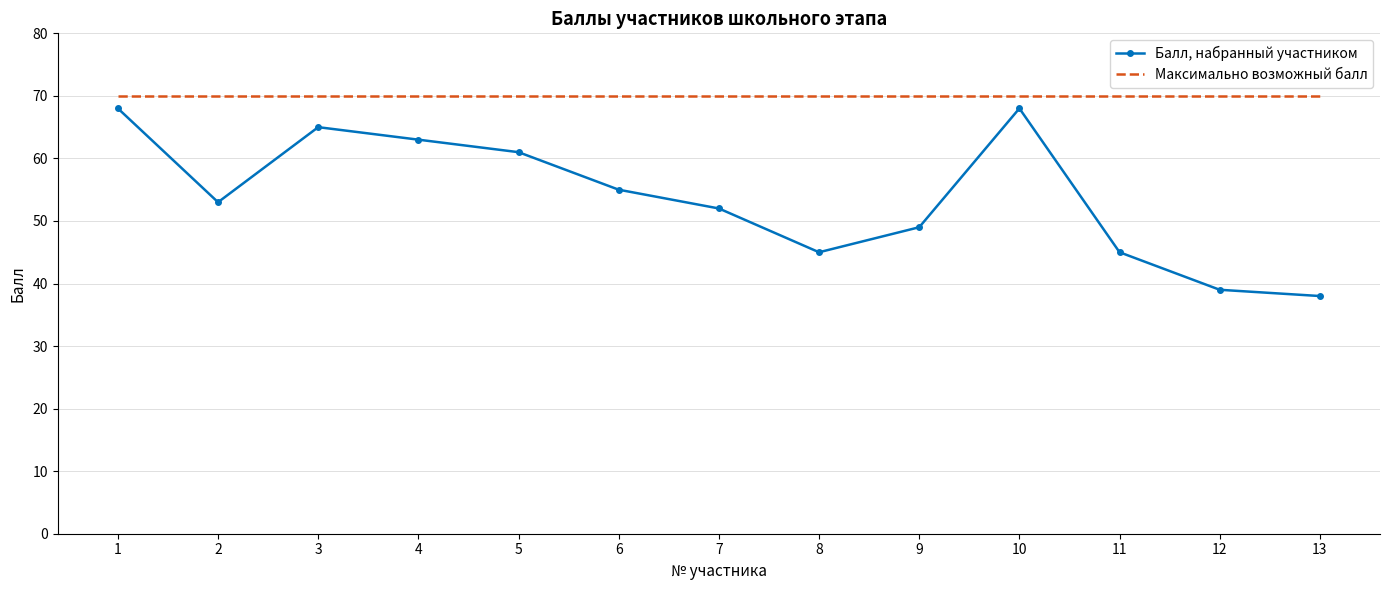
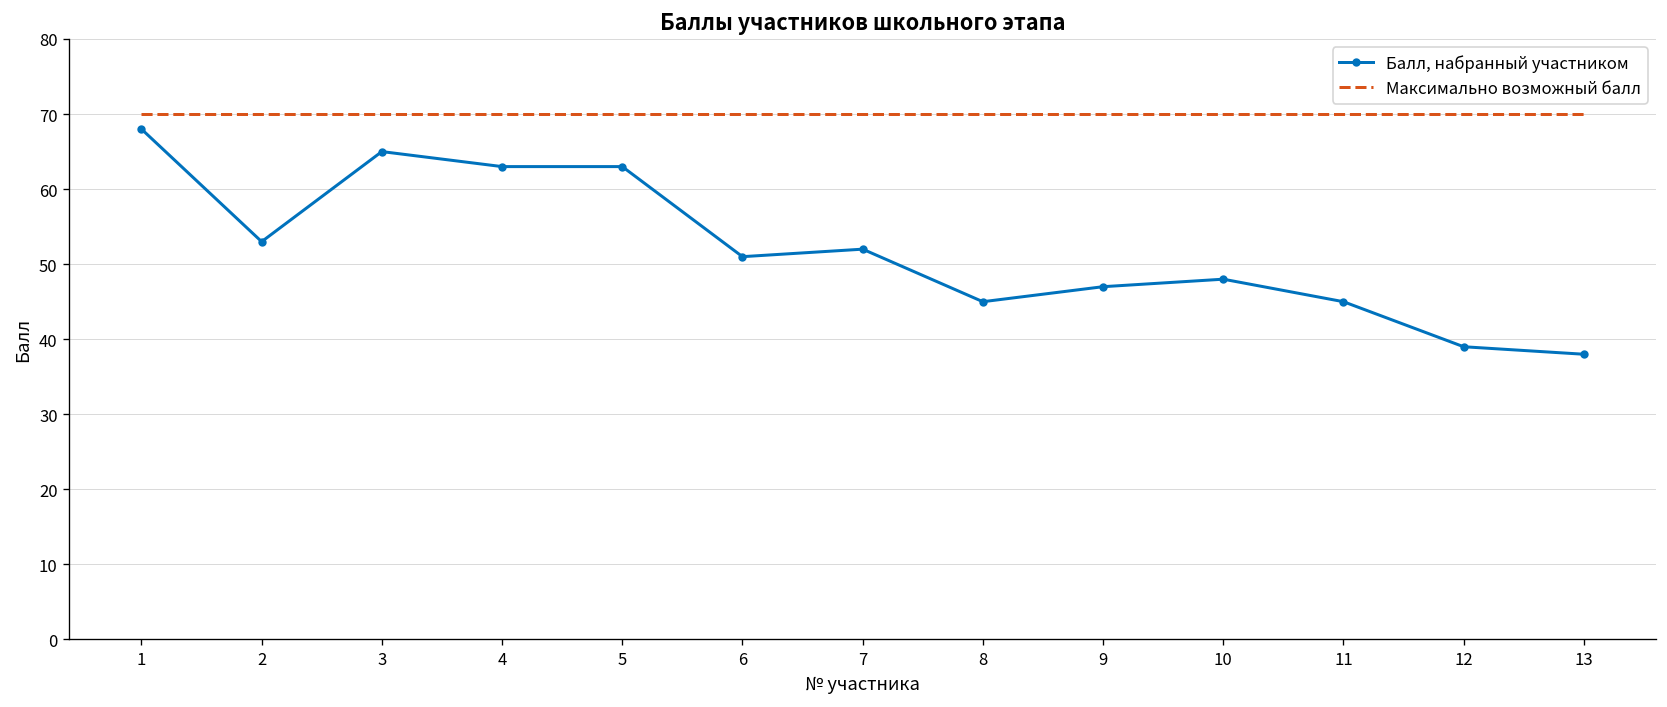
Балл, набранный участником, 5: 61 -> 63
Балл, набранный участником, 6: 55 -> 51
Балл, набранный участником, 9: 49 -> 47
Балл, набранный участником, 10: 68 -> 48
